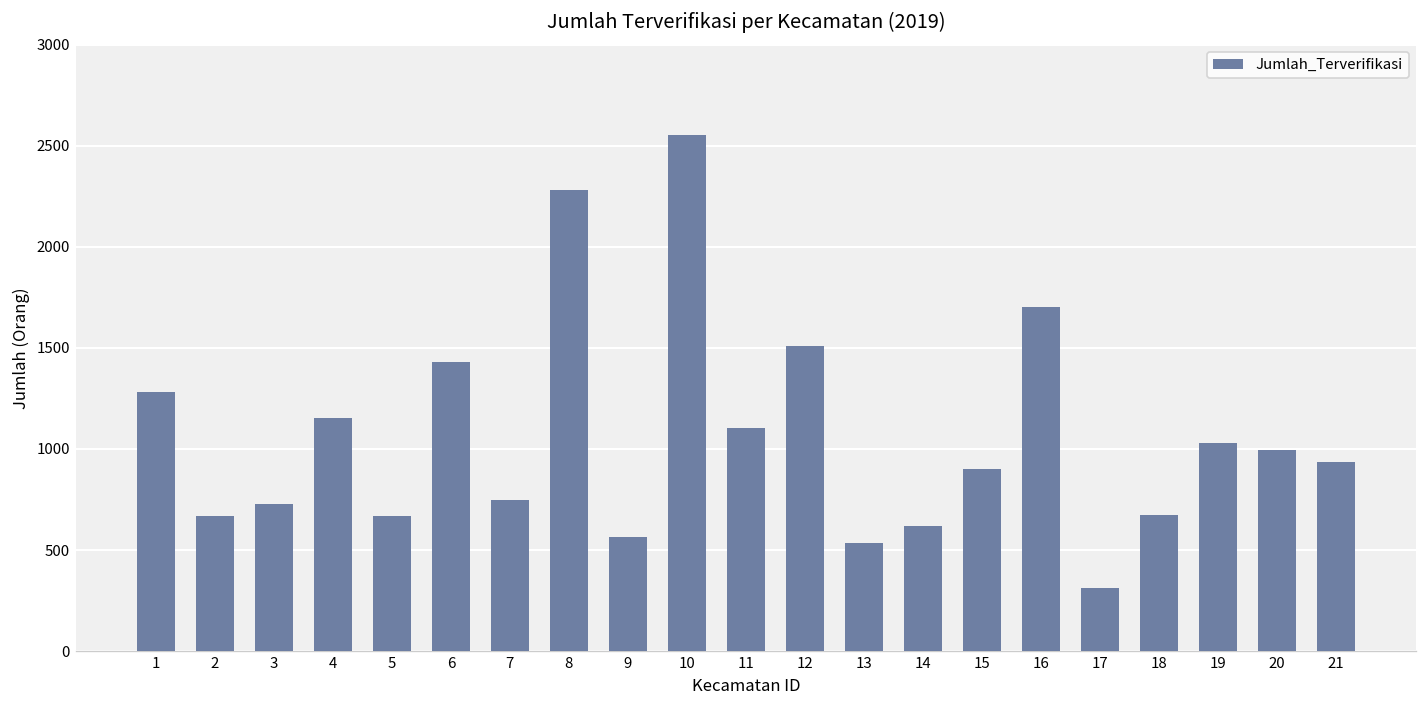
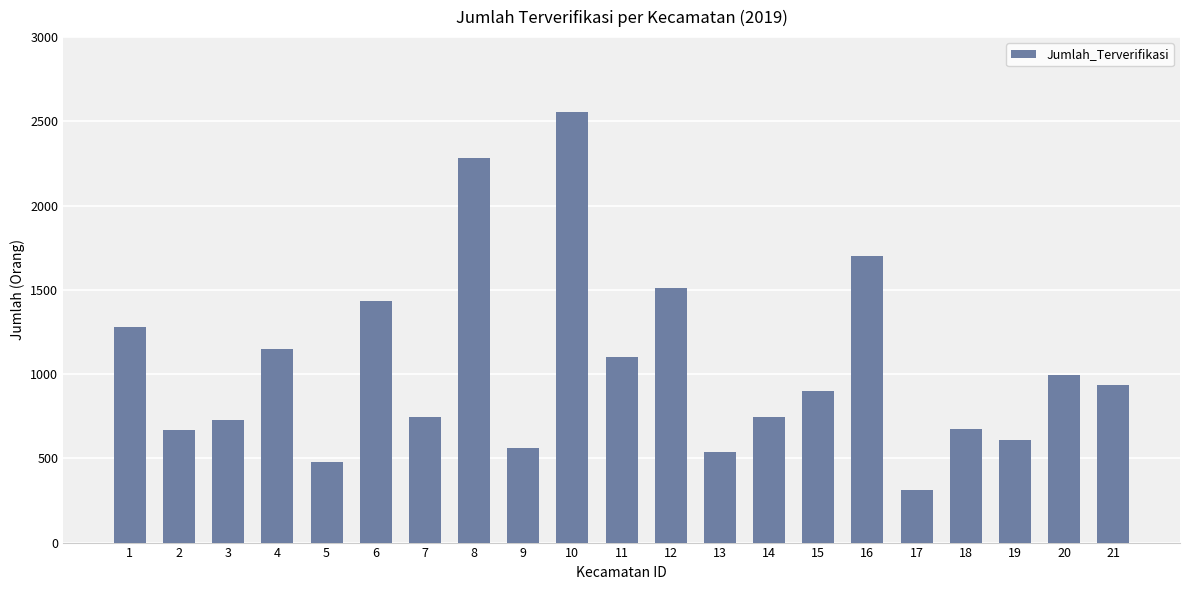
5: 670 -> 480
14: 620 -> 750
19: 1030 -> 610
